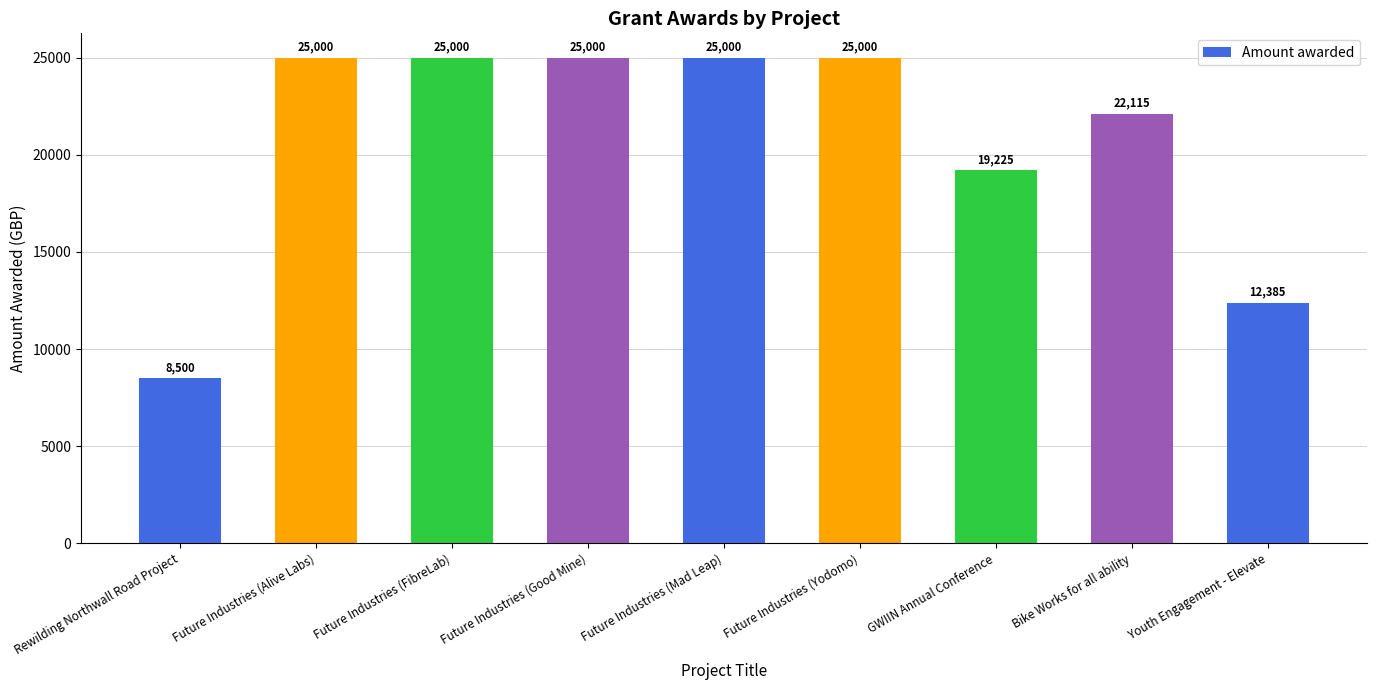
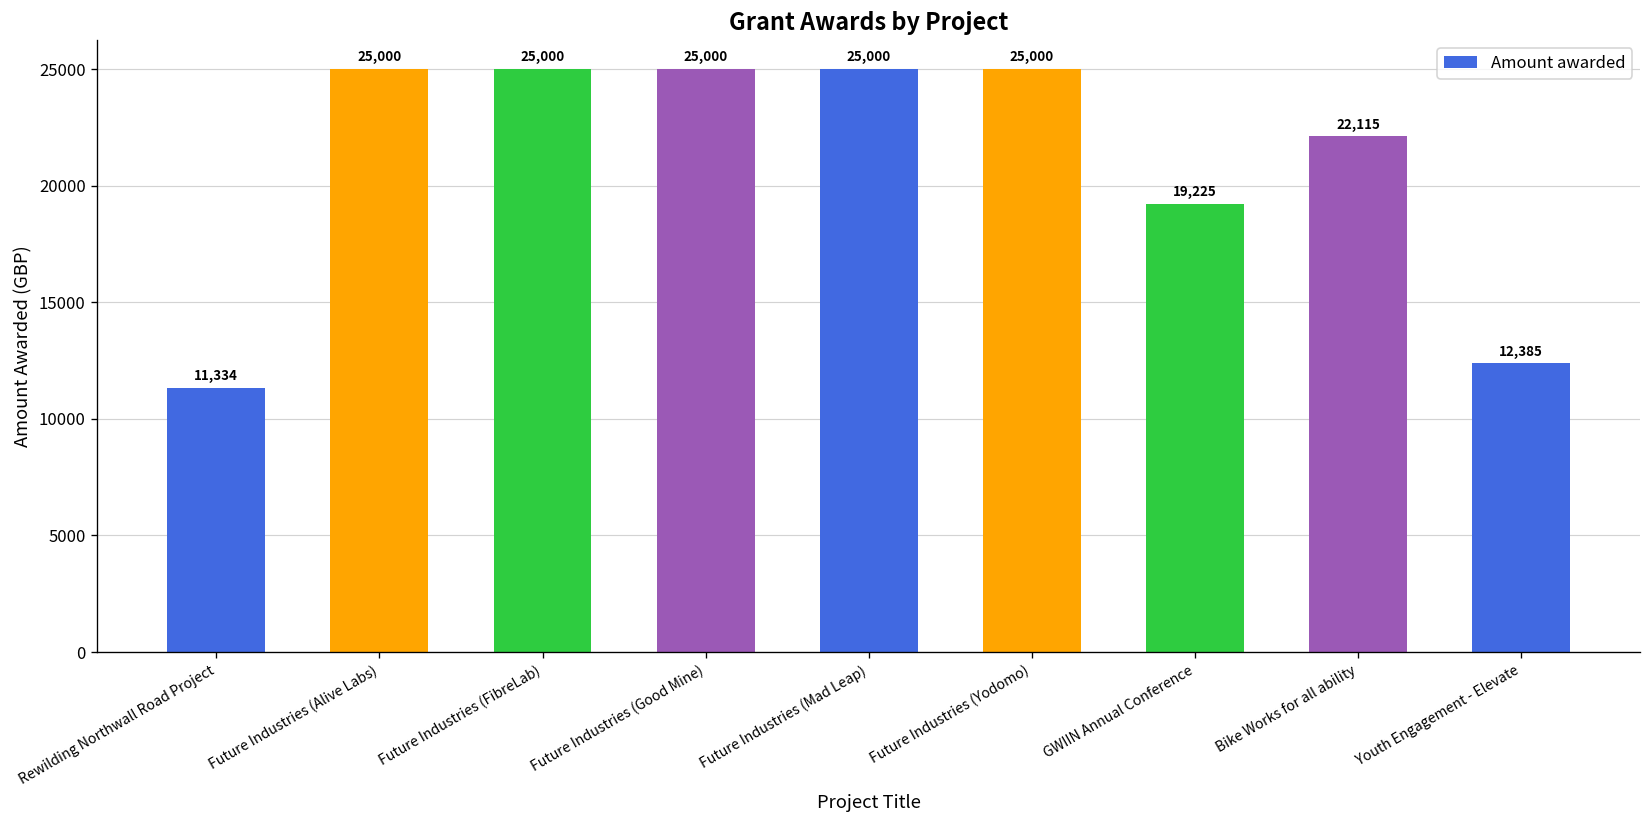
Rewilding Northwall Road Project: 8,500 -> 11,334
